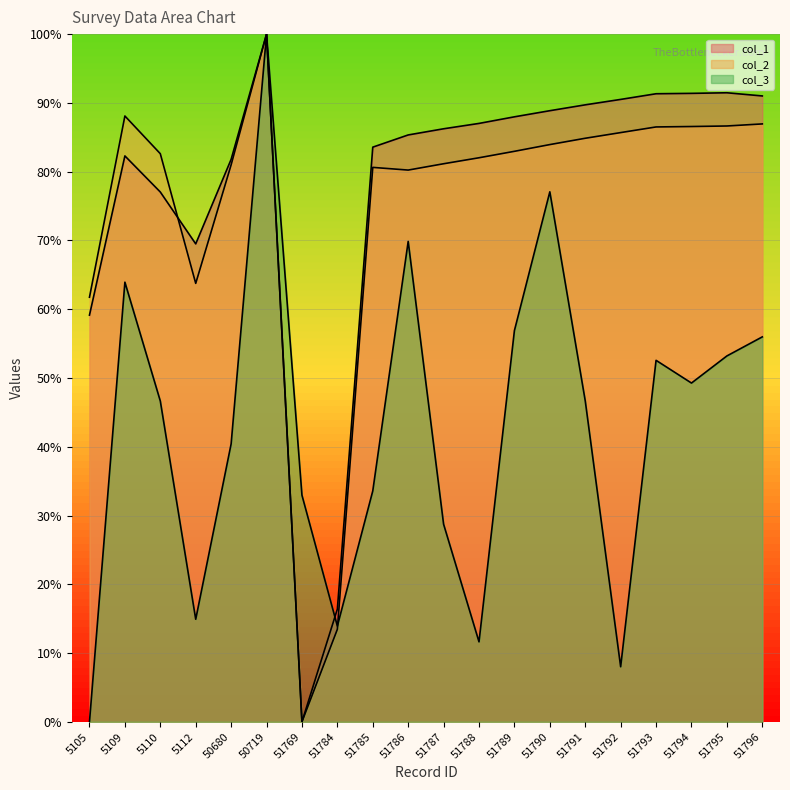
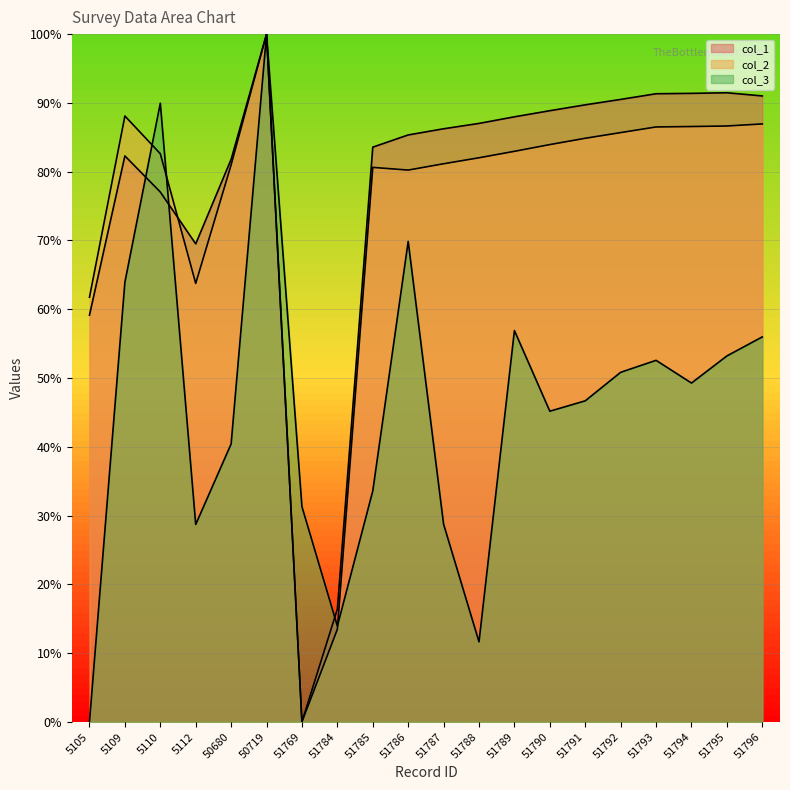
col_3, 5110: 47% -> 90%
col_3, 5112: 15% -> 29%
col_3, 51769: 33% -> 31%
col_3, 51790: 77% -> 45%
col_3, 51792: 8% -> 51%
